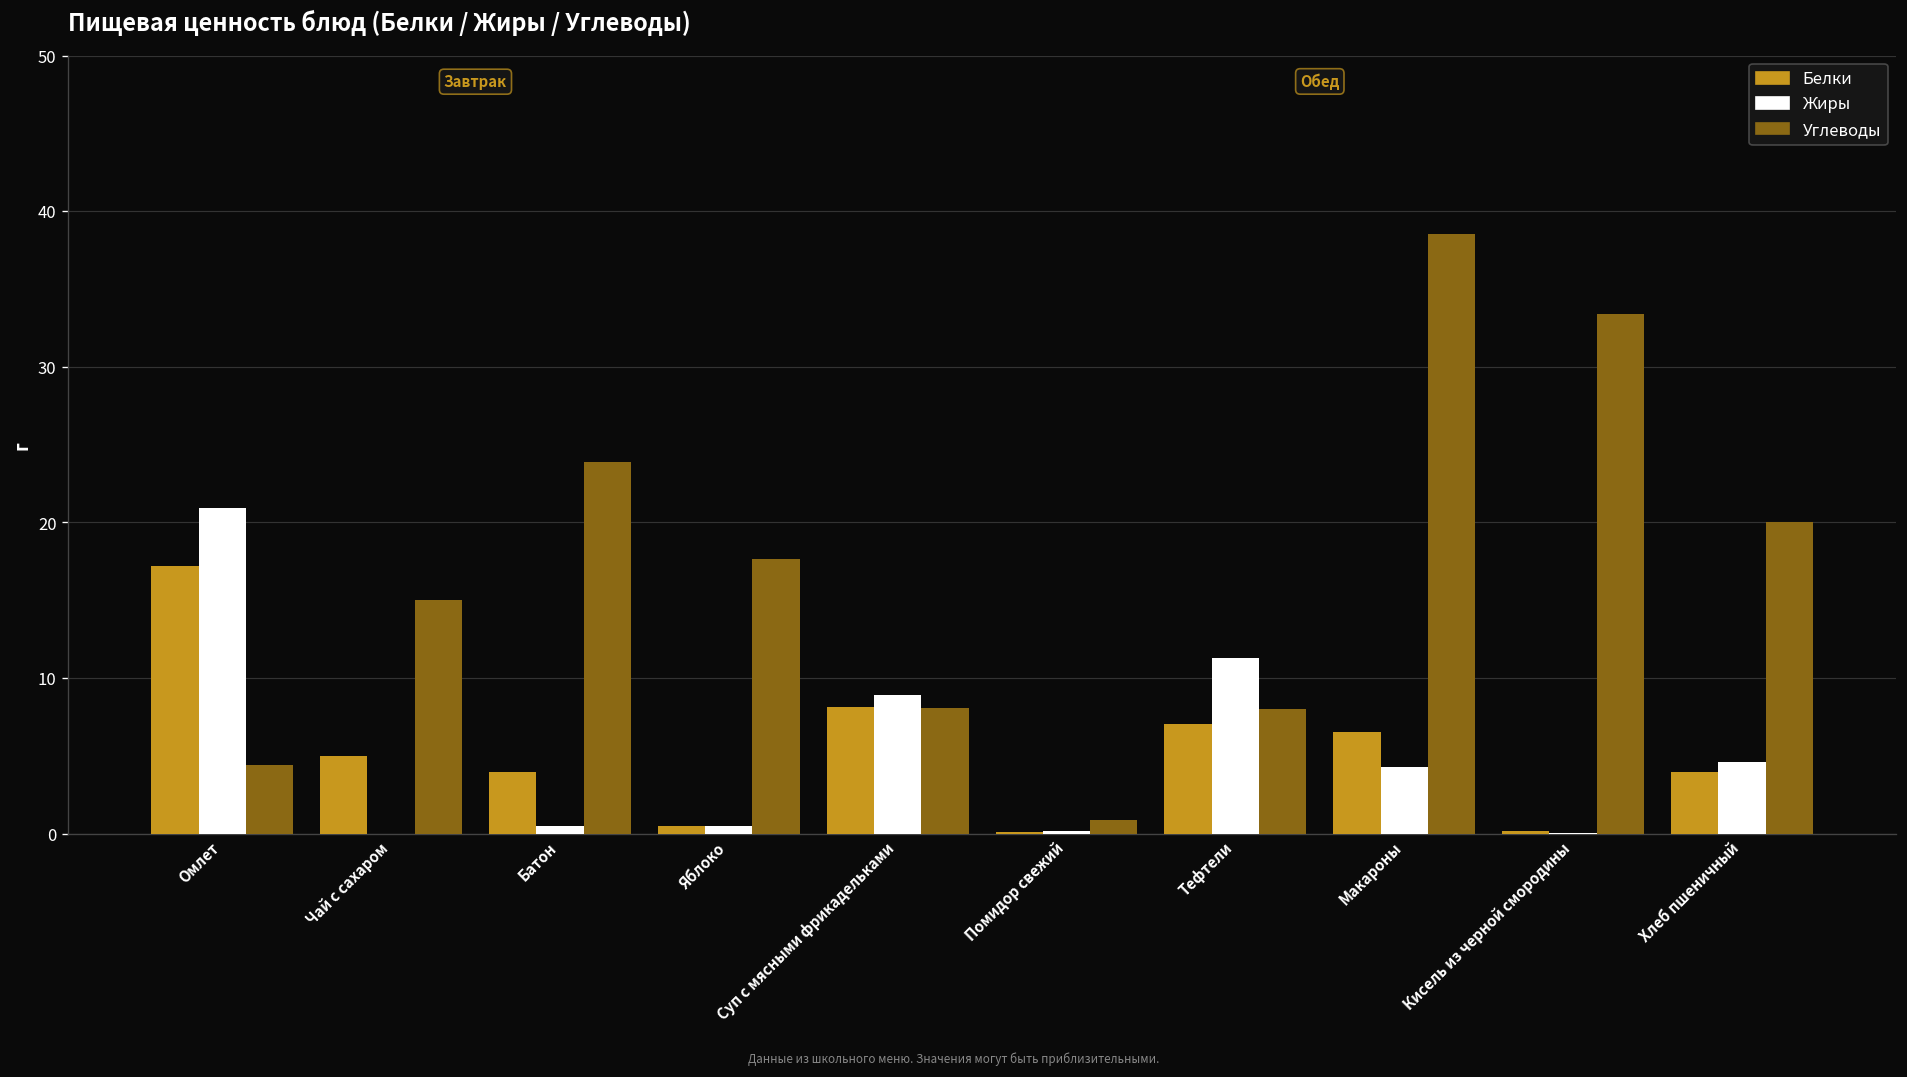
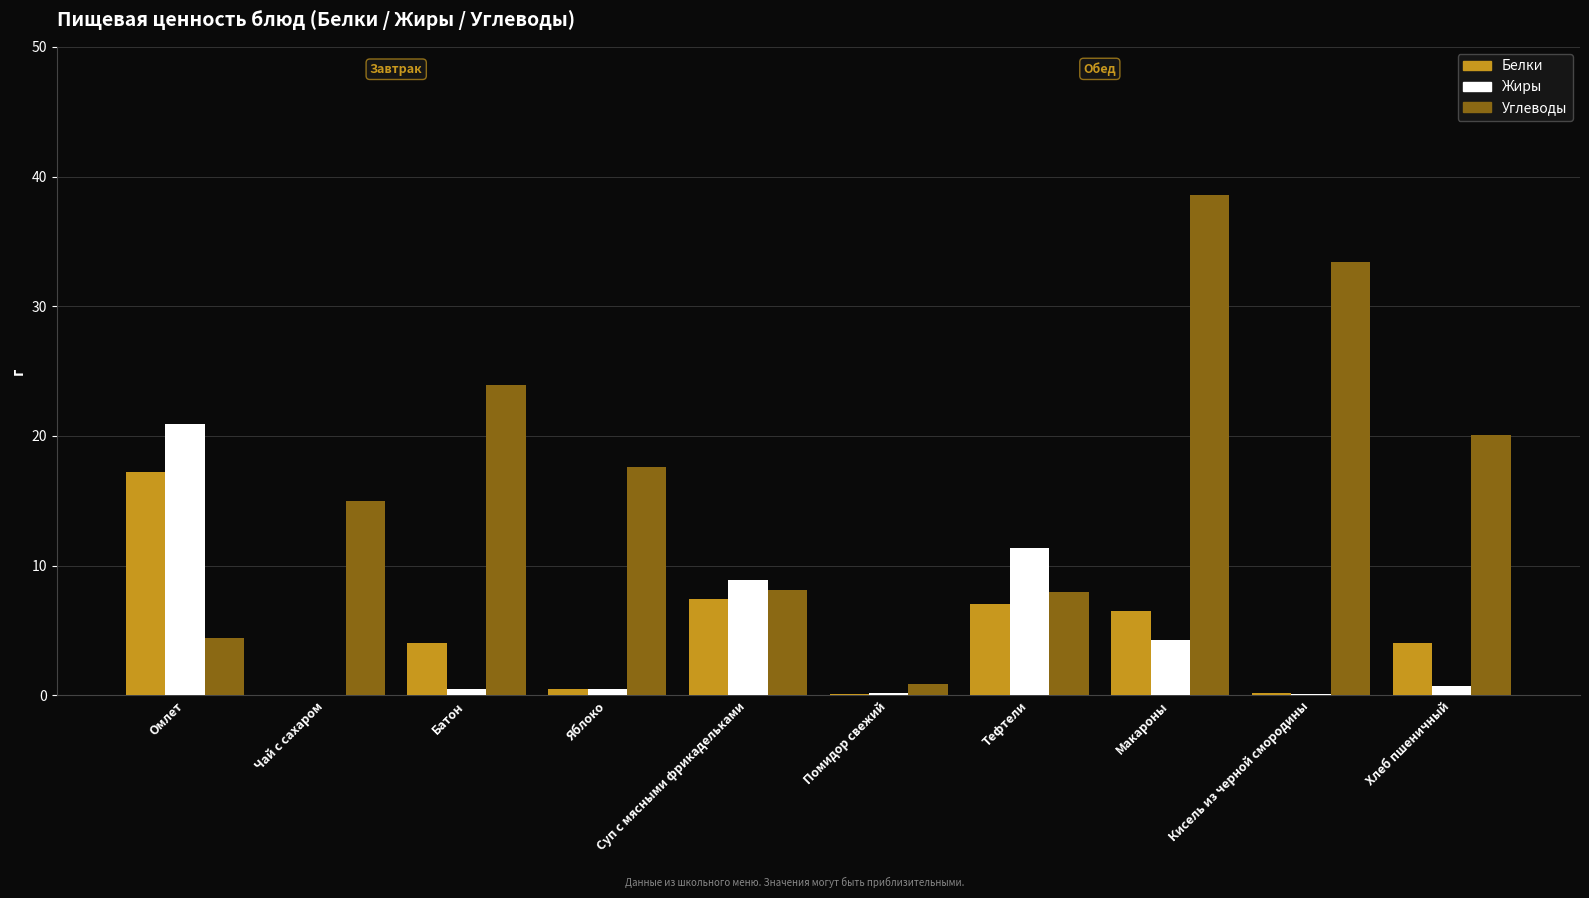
Белки, Чай с сахаром: 5 -> 0
Белки, Суп с мясными фрикадельками: 8.2 -> 7.4
Жиры, Хлеб пшеничный: 4.6 -> 0.8
